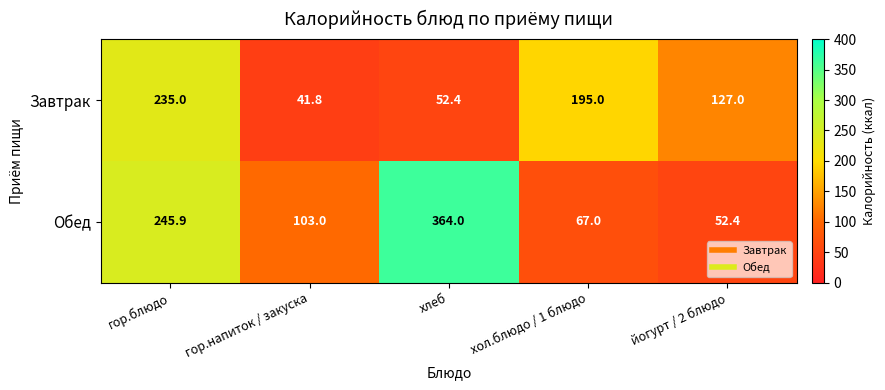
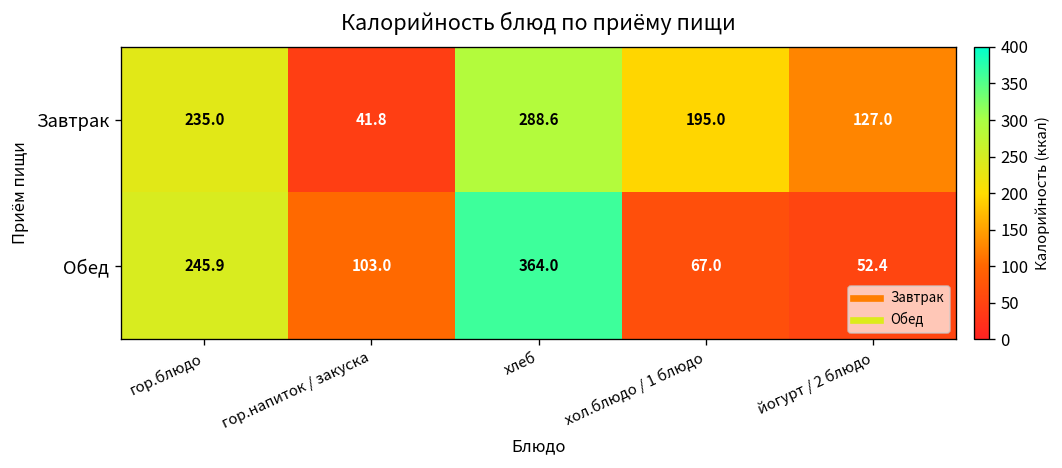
Завтрак, хлеб: 52.4 -> 288.6
